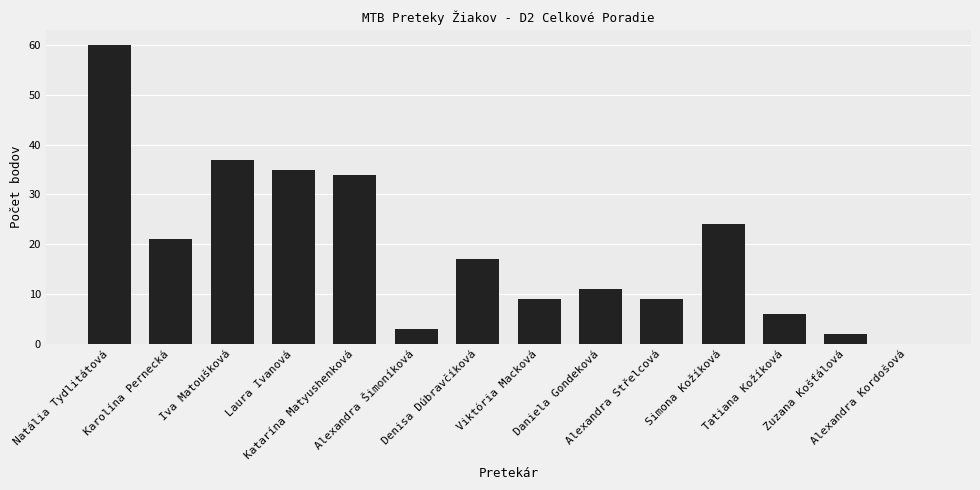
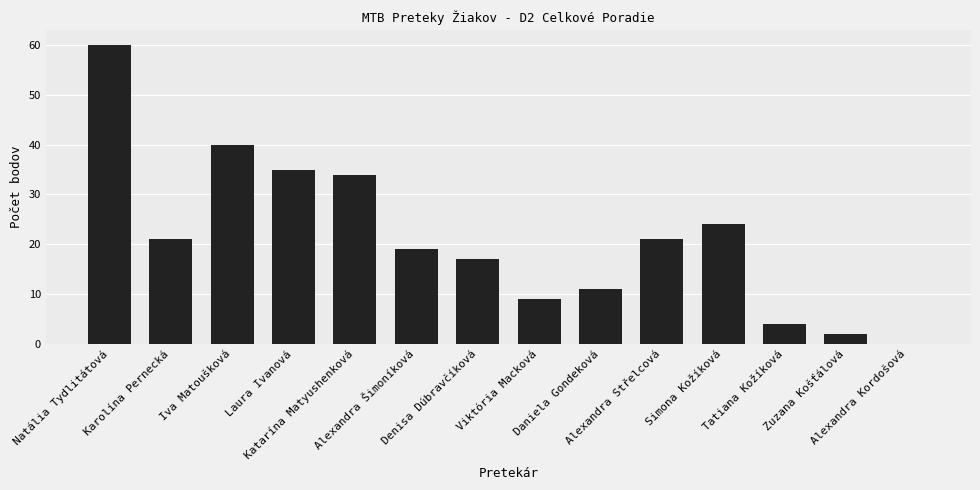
Iva Matoušková: 37 -> 40
Alexandra Šimoníková: 3 -> 19
Alexandra Střelcová: 9 -> 21
Tatiana Kožíková: 6 -> 4
